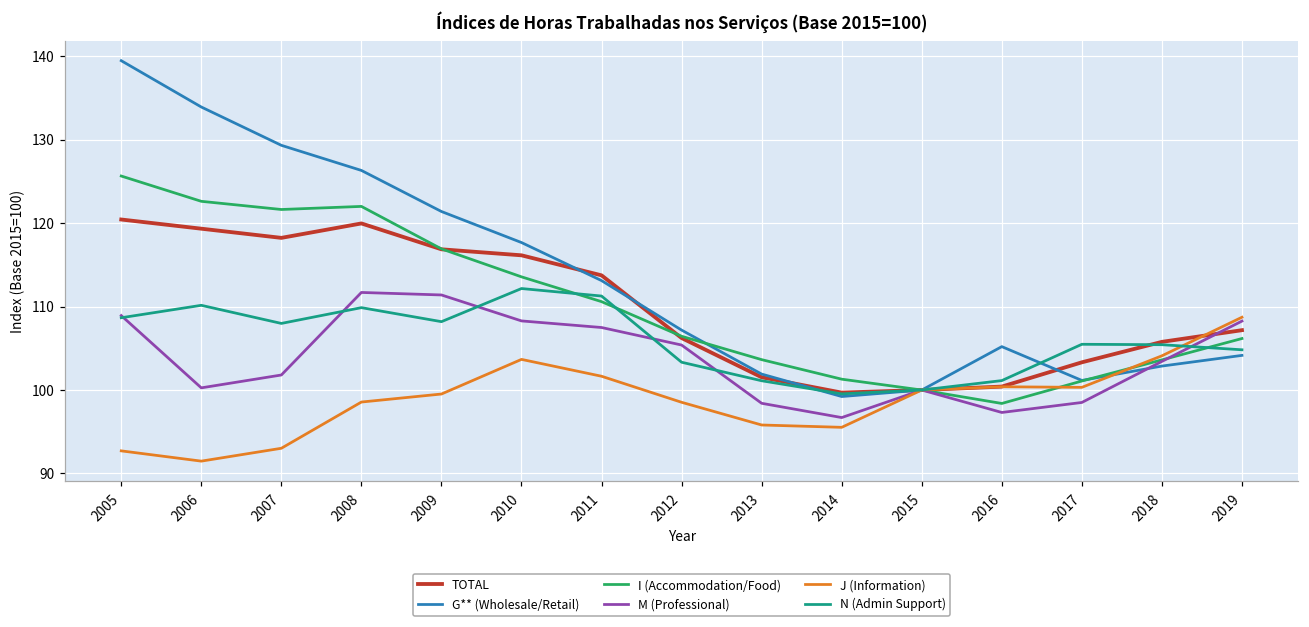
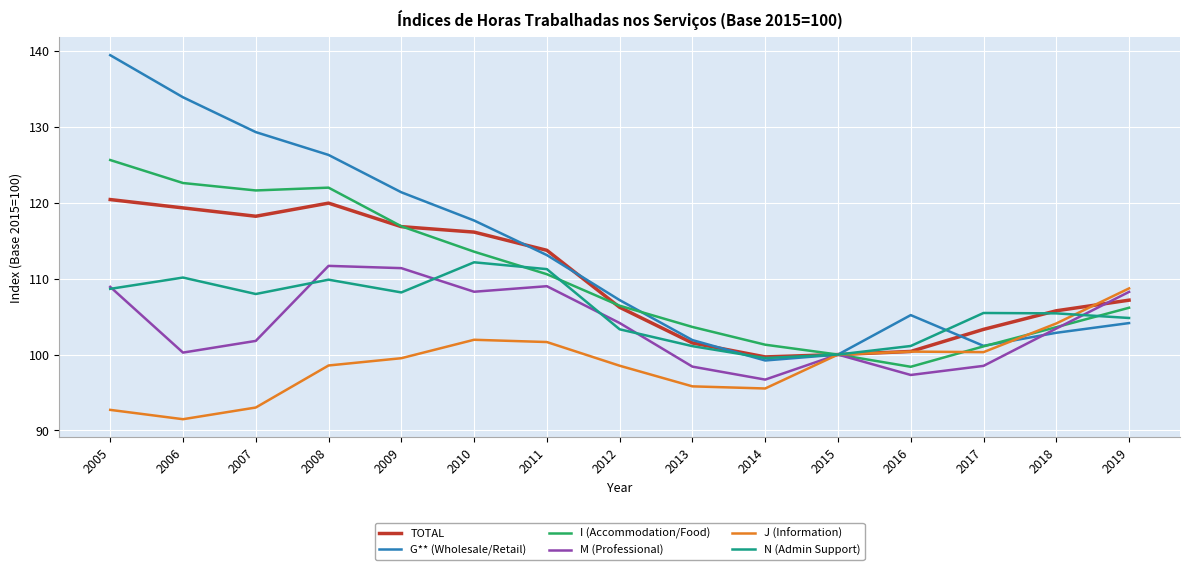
J (Information), 2010: 104 -> 102
M (Professional), 2011: 107 -> 109
M (Professional), 2012: 105 -> 104
